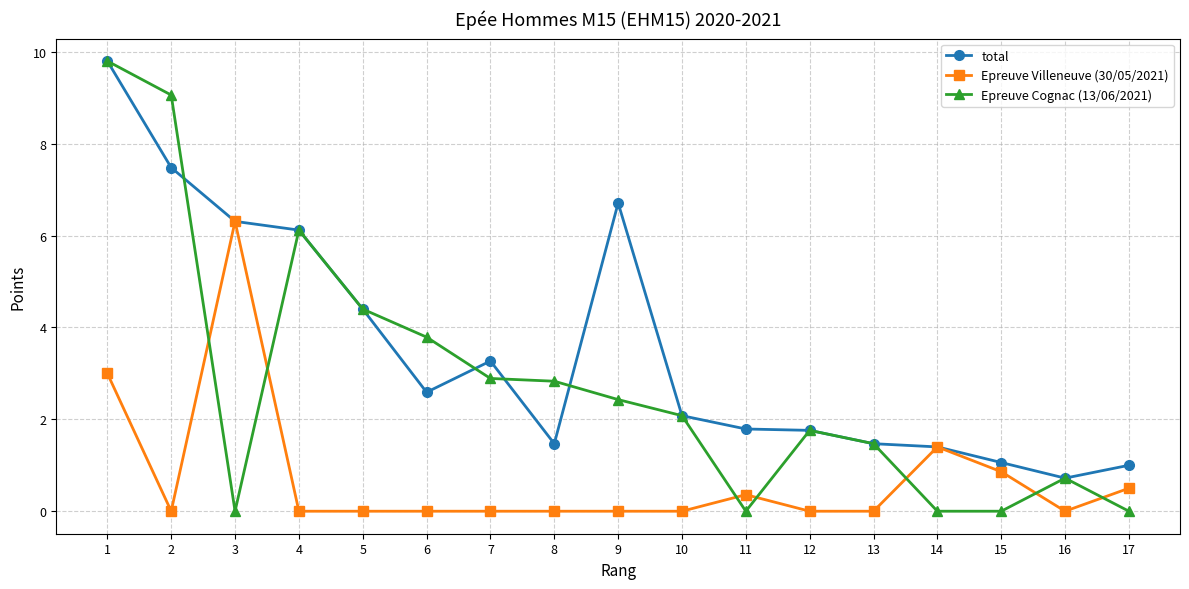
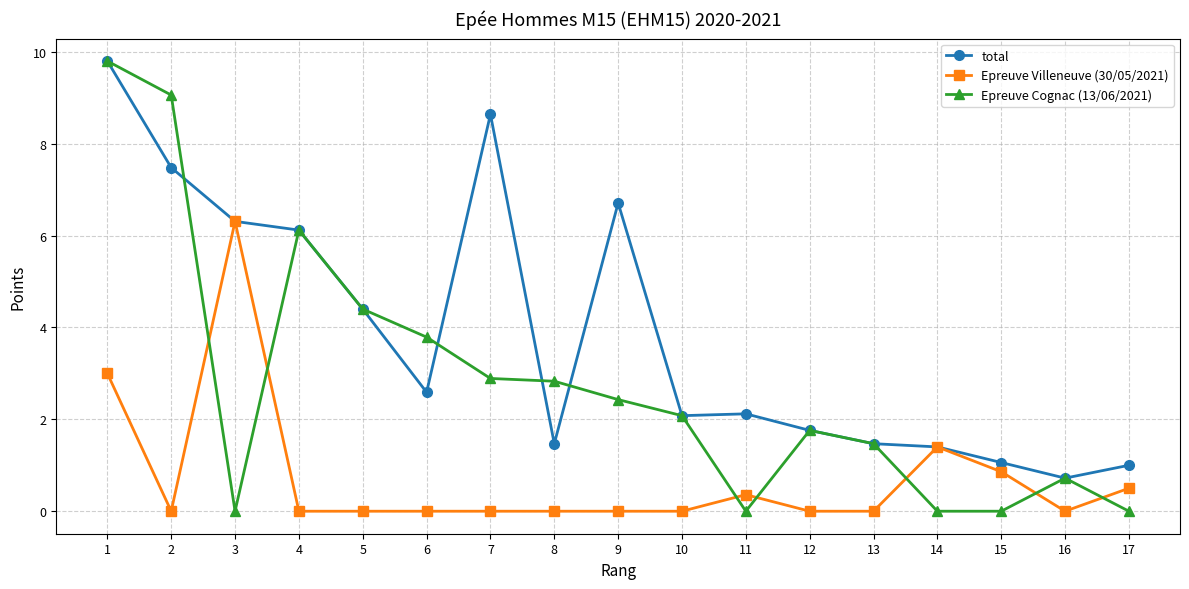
total, 7: 3.3 -> 8.6
total, 11: 1.8 -> 2.1
